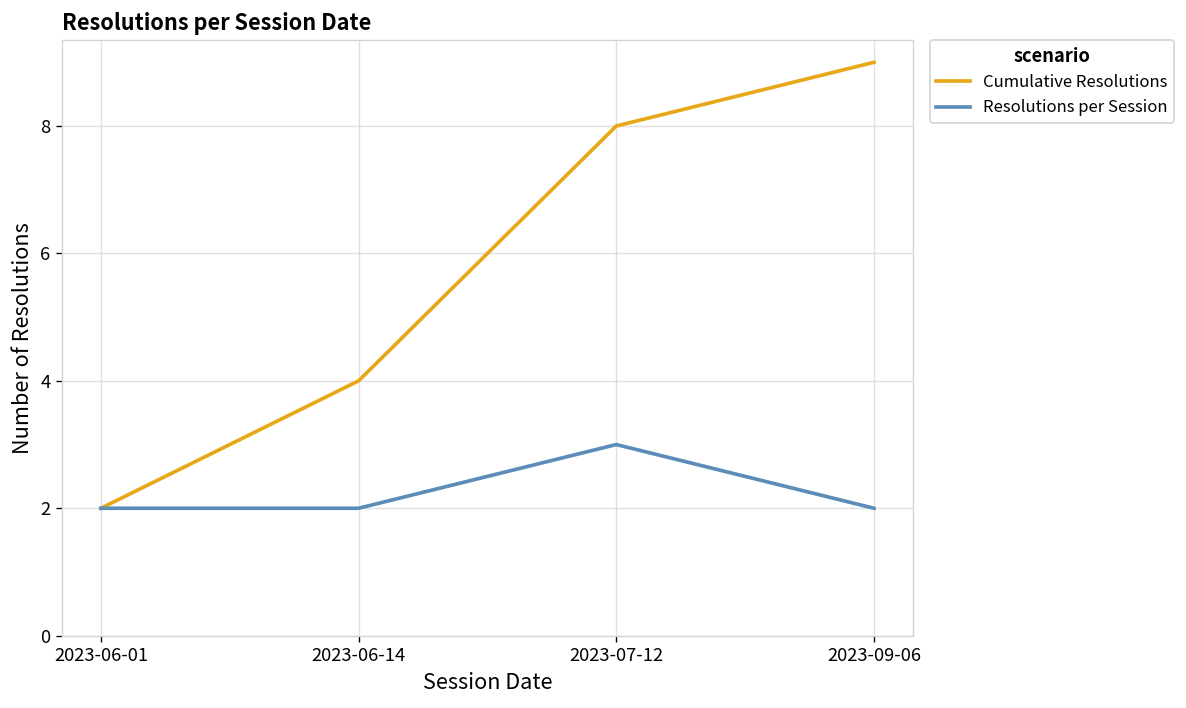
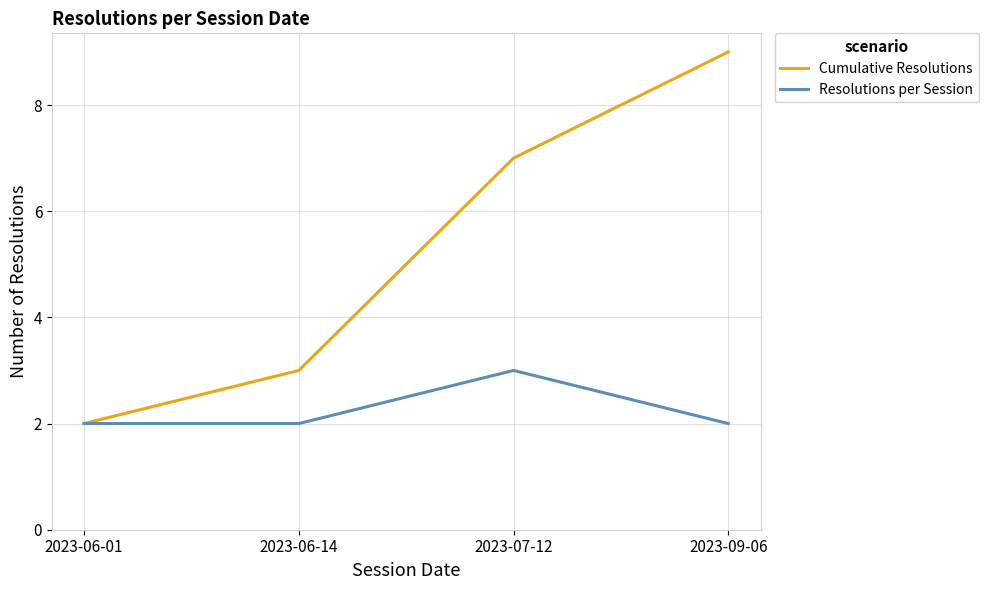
Cumulative Resolutions, 2023-06-14: 4 -> 3
Cumulative Resolutions, 2023-07-12: 8 -> 7
